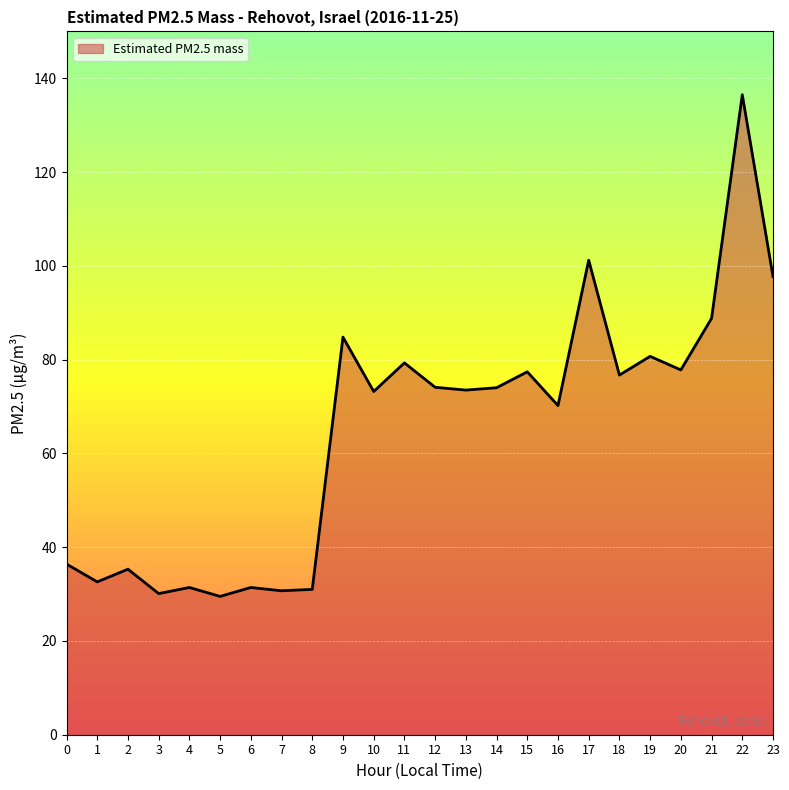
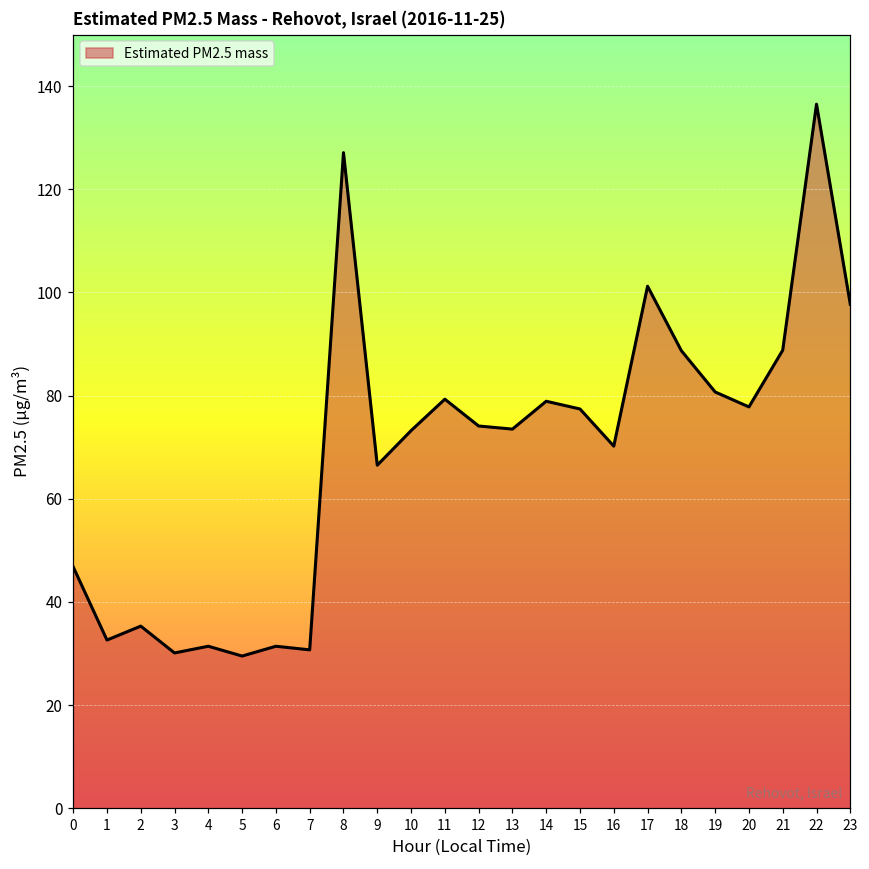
0: 36 -> 47
8: 31 -> 127
9: 85 -> 67
14: 74 -> 79
18: 77 -> 89
